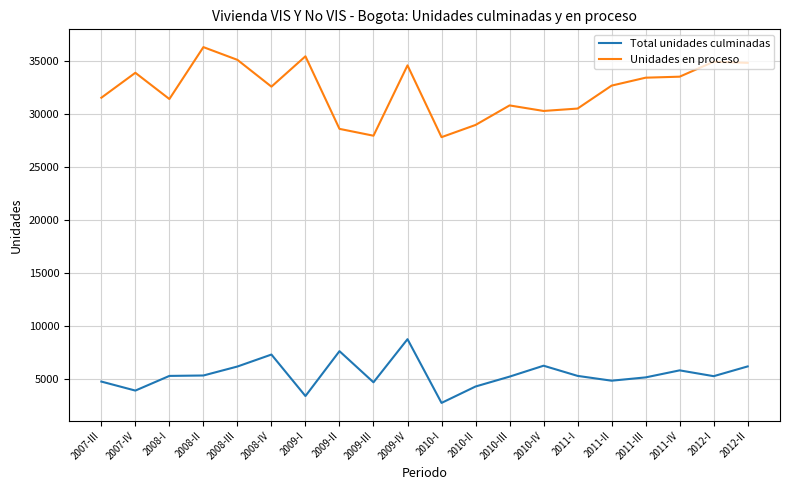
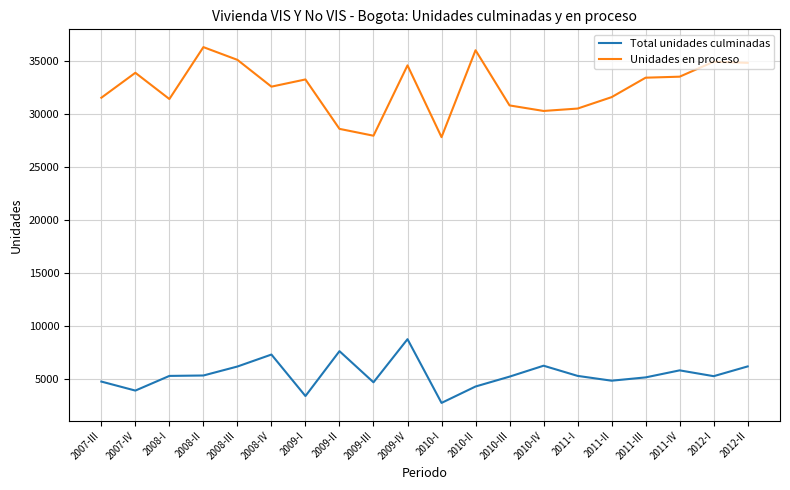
Unidades en proceso, 2009-I: 35400 -> 33200
Unidades en proceso, 2010-II: 28900 -> 36000
Unidades en proceso, 2011-II: 32700 -> 31600
